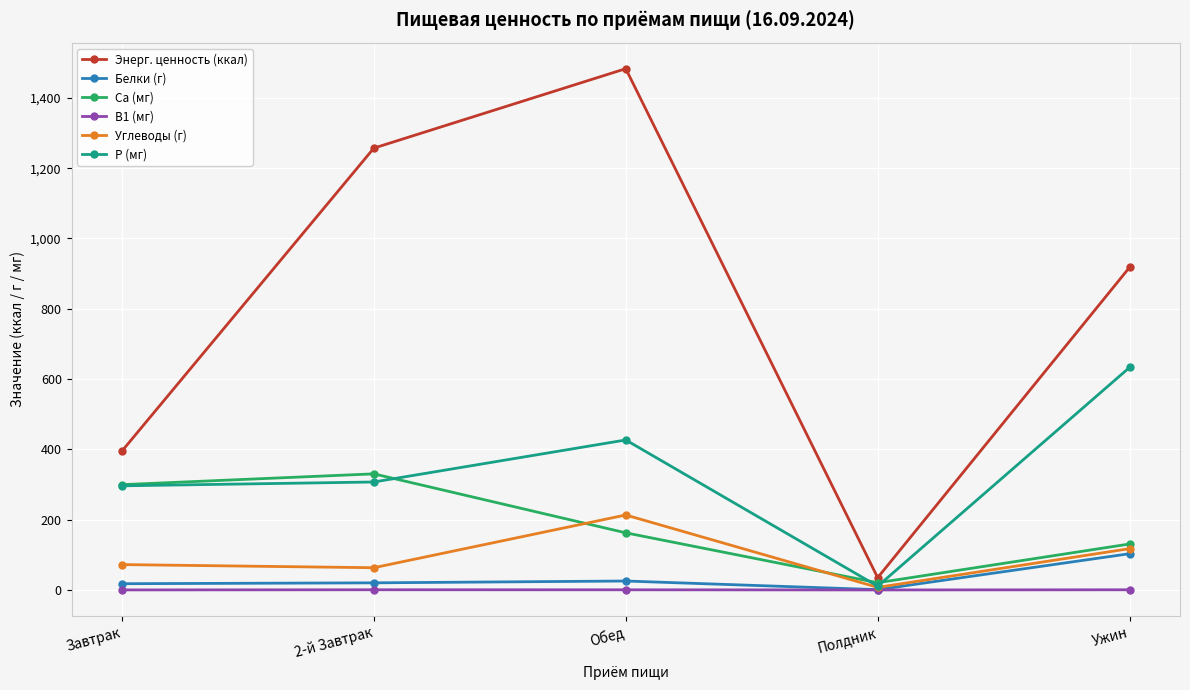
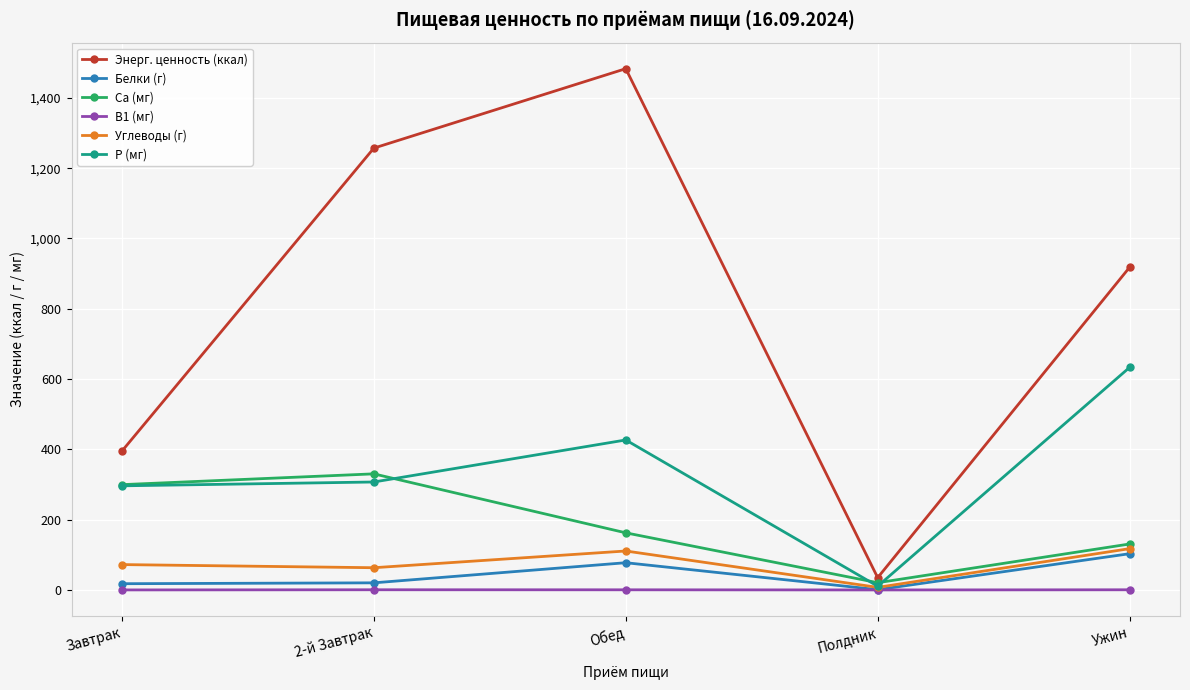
Белки (г), Обед: 30 -> 80
Углеводы (г), Обед: 210 -> 110
